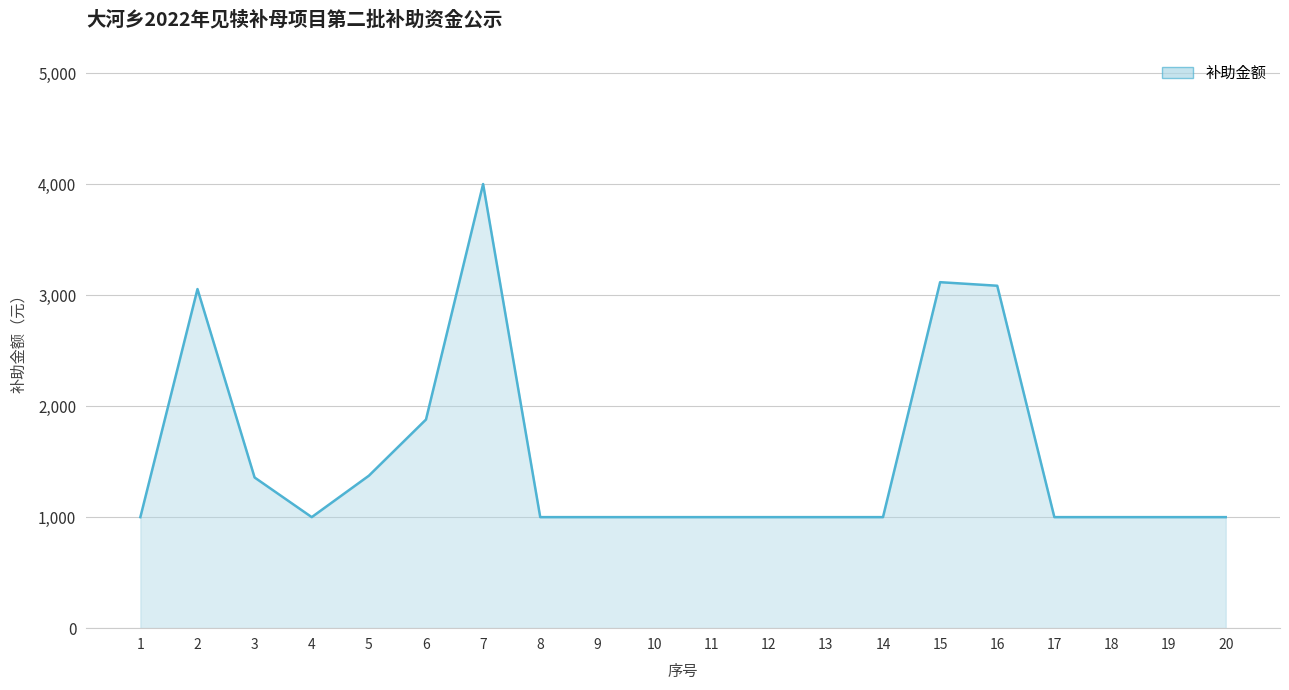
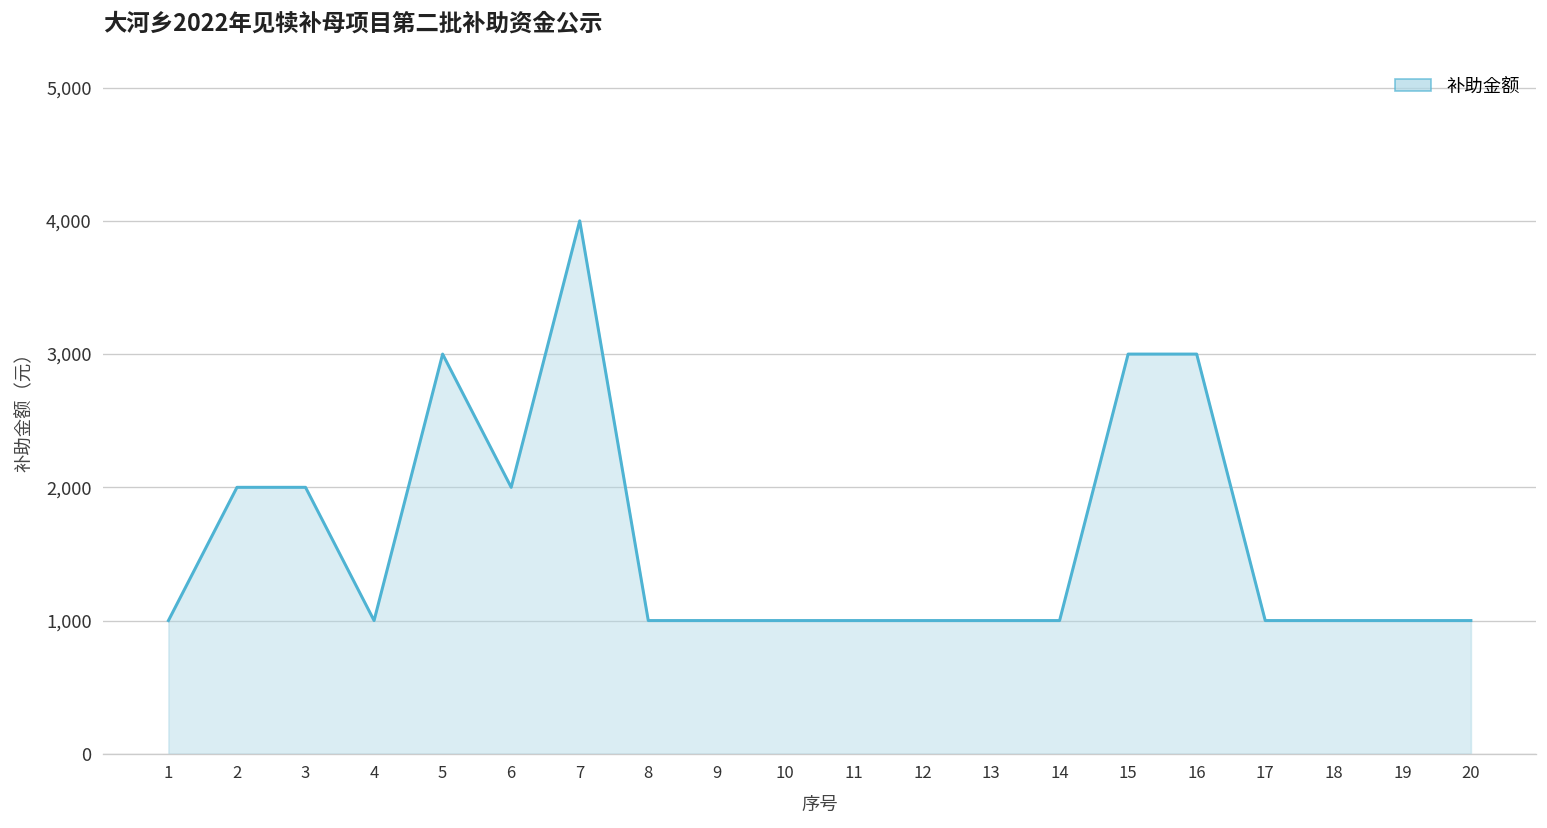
2: 3,050 -> 2,000
3: 1,360 -> 2,000
5: 1,370 -> 3,000
6: 1,880 -> 2,000
15: 3,120 -> 3,000
16: 3,080 -> 3,000
